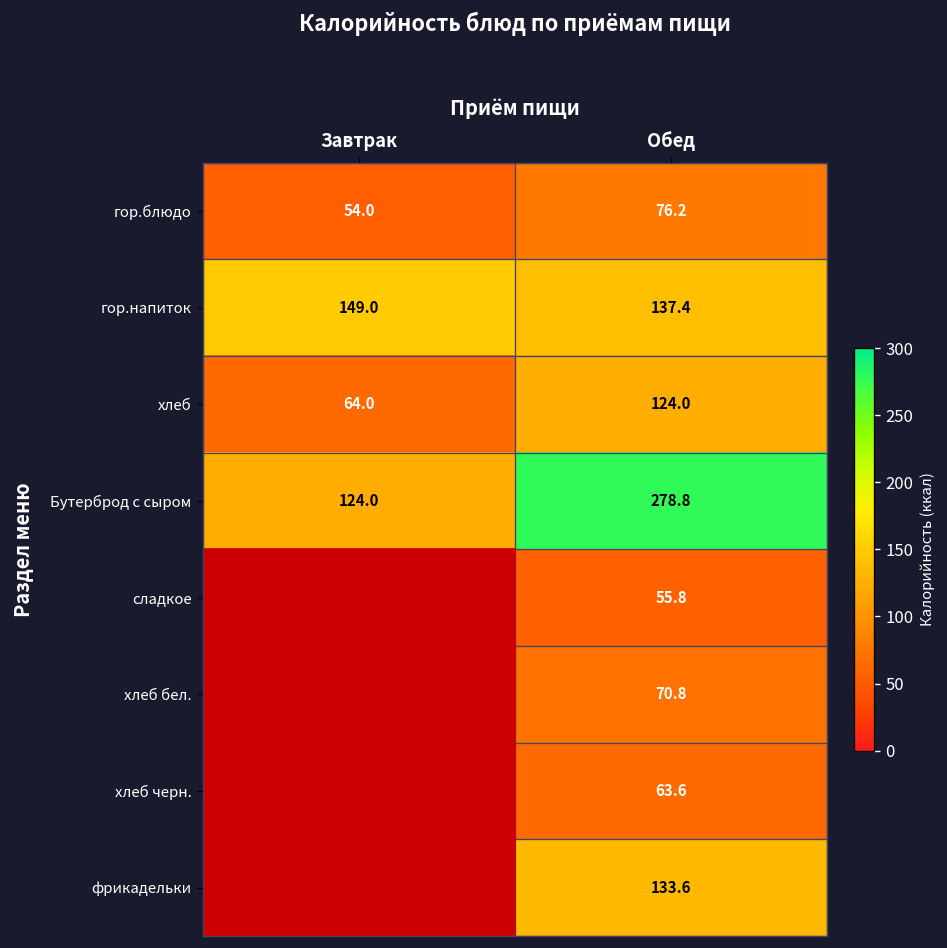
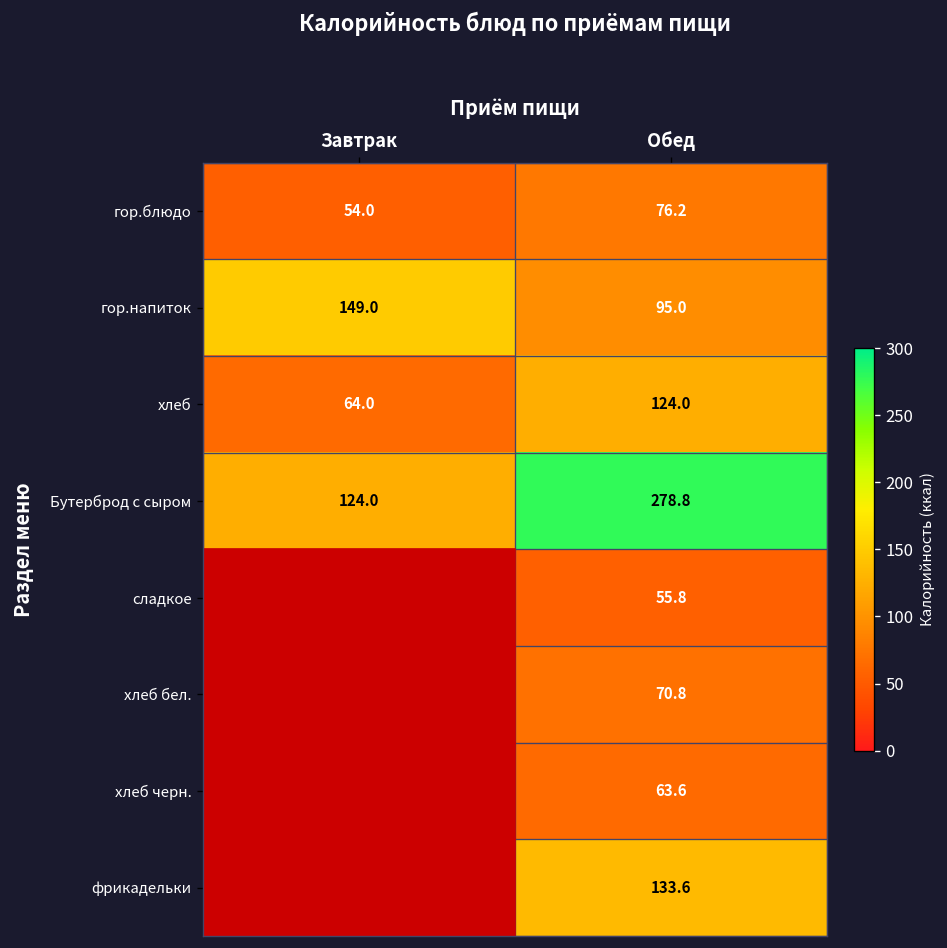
гор.напиток, Обед: 137.4 -> 95.0
